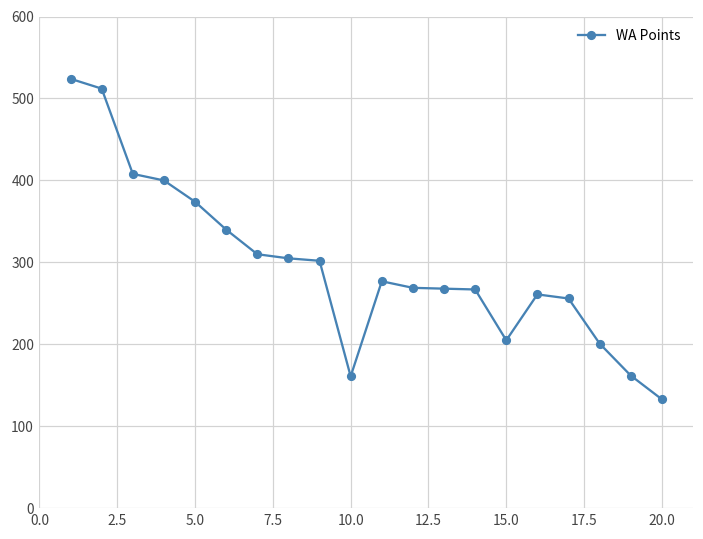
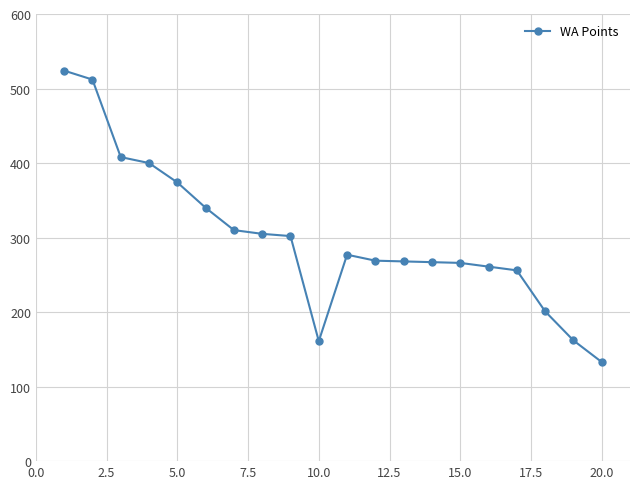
15.0: 210 -> 270
